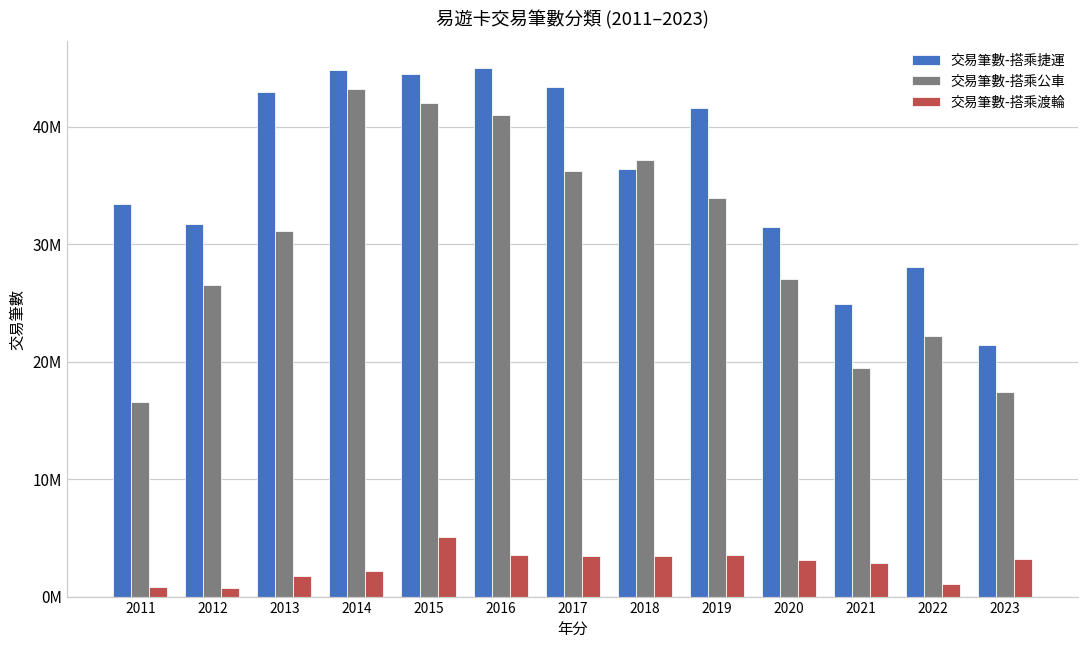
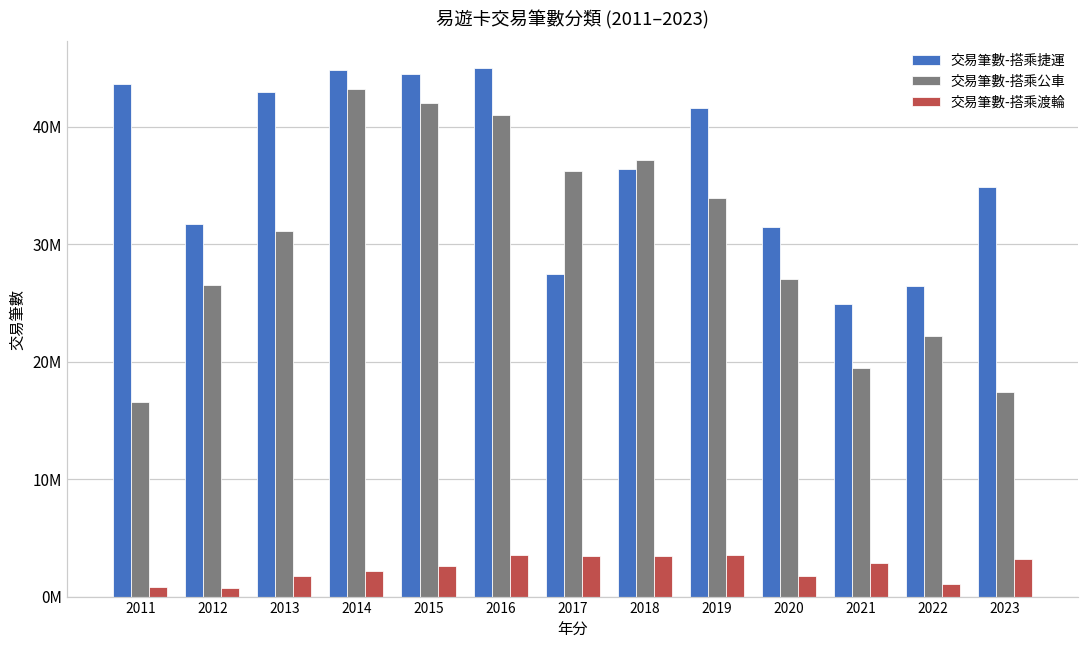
交易筆數-搭乘捷運, 2011: 33400000 -> 43700000
交易筆數-搭乘渡輪, 2015: 5100000 -> 2600000
交易筆數-搭乘捷運, 2017: 43400000 -> 27500000
交易筆數-搭乘渡輪, 2020: 3100000 -> 1800000
交易筆數-搭乘捷運, 2022: 28100000 -> 26400000
交易筆數-搭乘捷運, 2023: 21400000 -> 34900000
